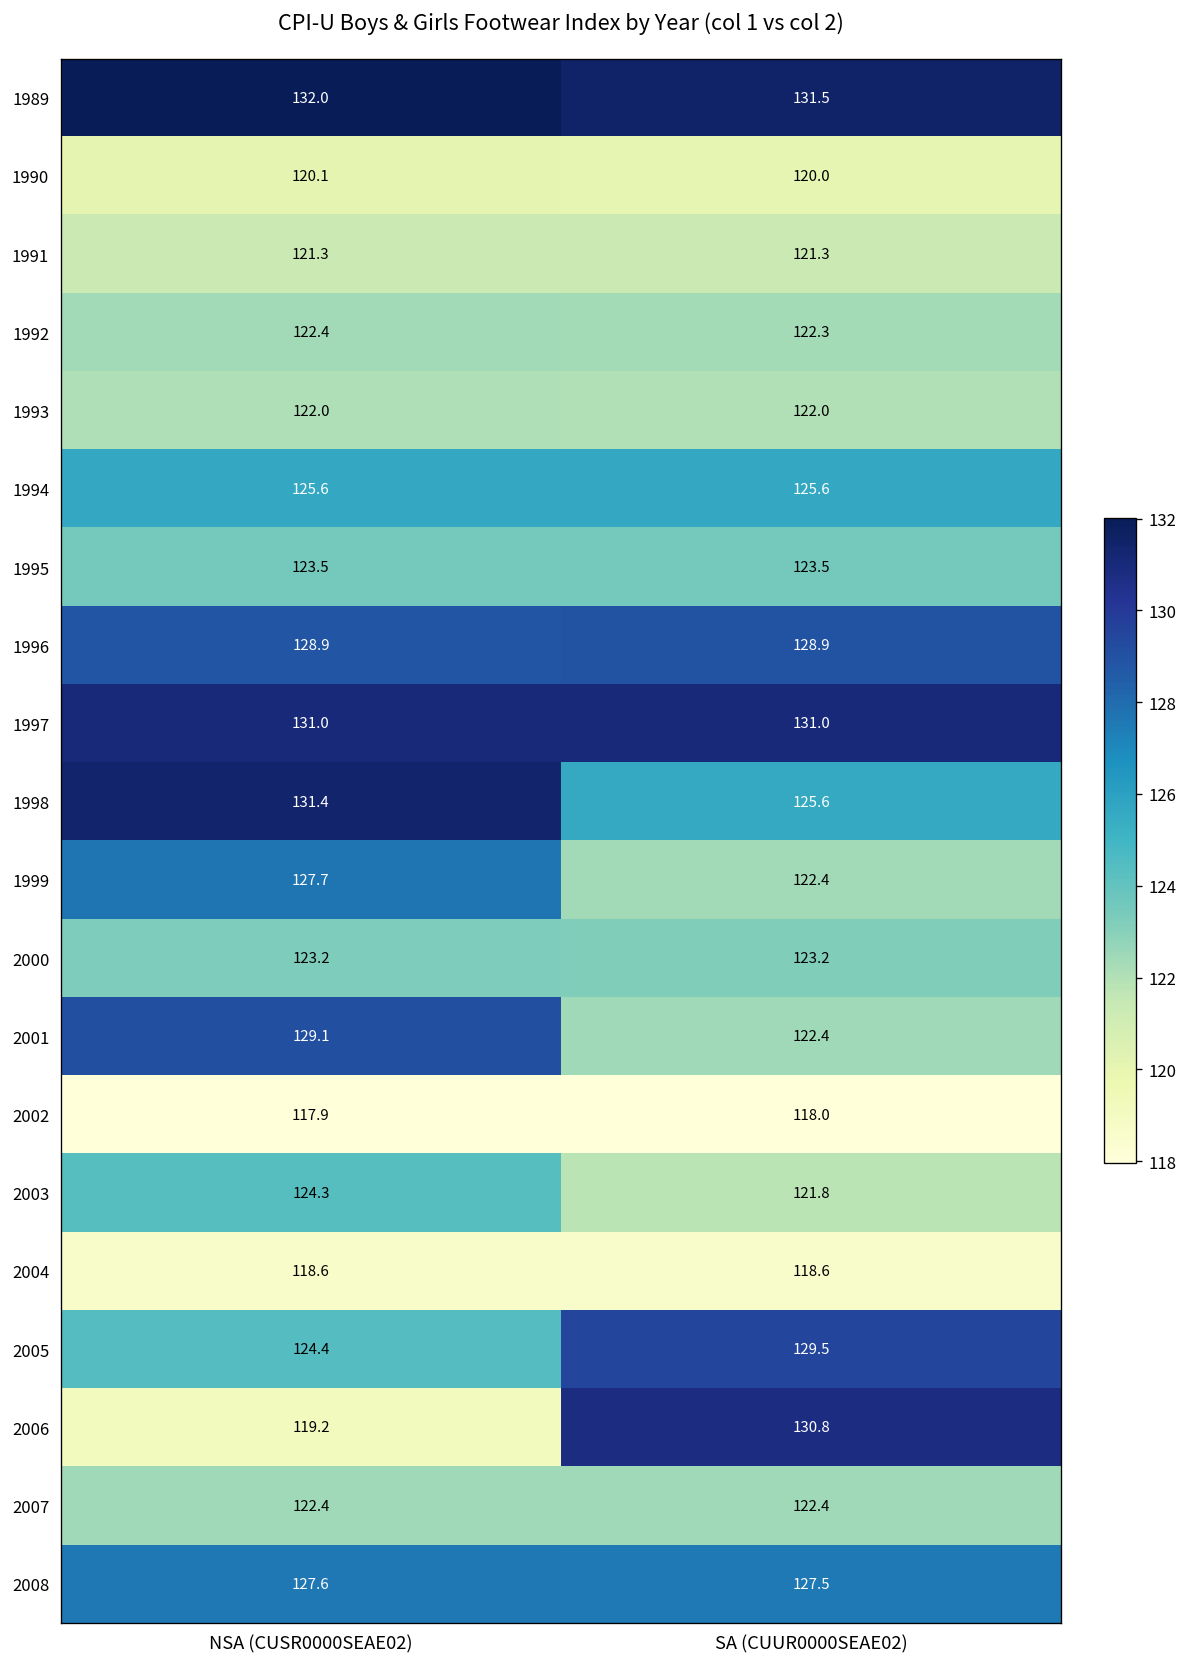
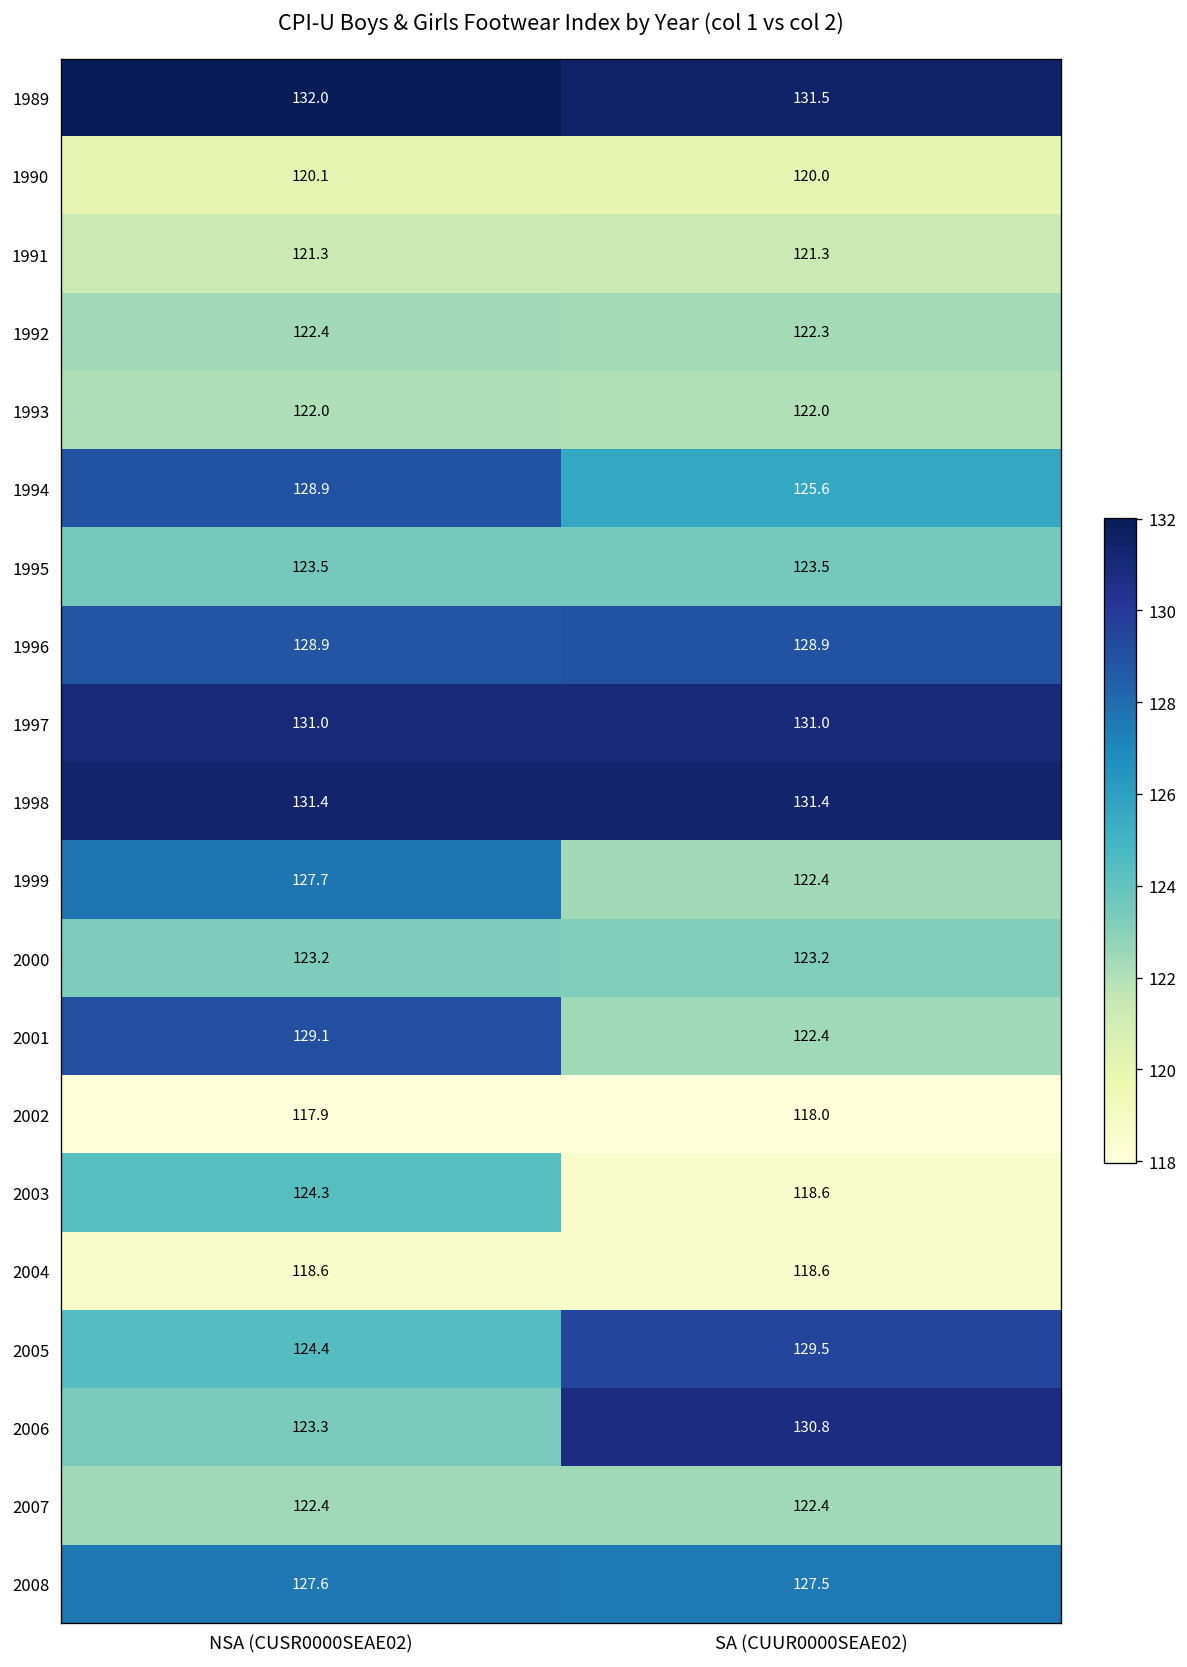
1994, NSA (CUSR0000SEAE02): 125.6 -> 128.9
1998, SA (CUUR0000SEAE02): 125.6 -> 131.4
2003, SA (CUUR0000SEAE02): 121.8 -> 118.6
2006, NSA (CUSR0000SEAE02): 119.2 -> 123.3
